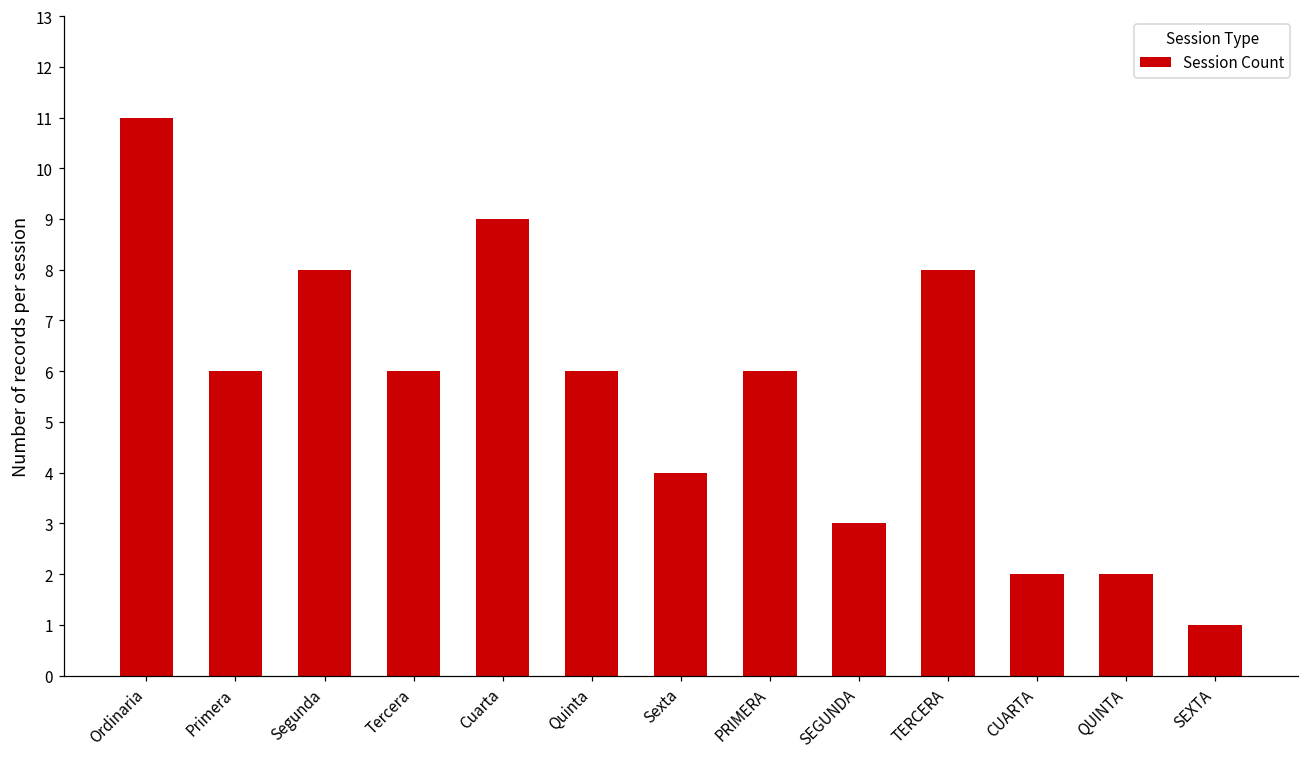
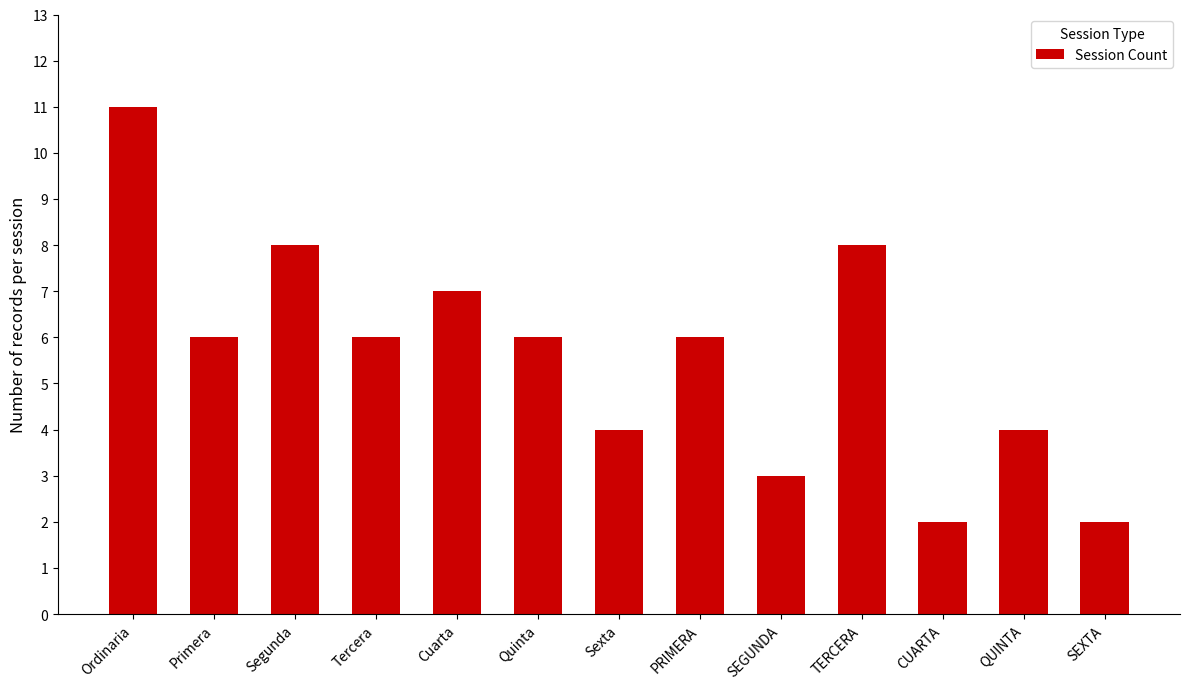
Cuarta: 9 -> 7
QUINTA: 2 -> 4
SEXTA: 1 -> 2
